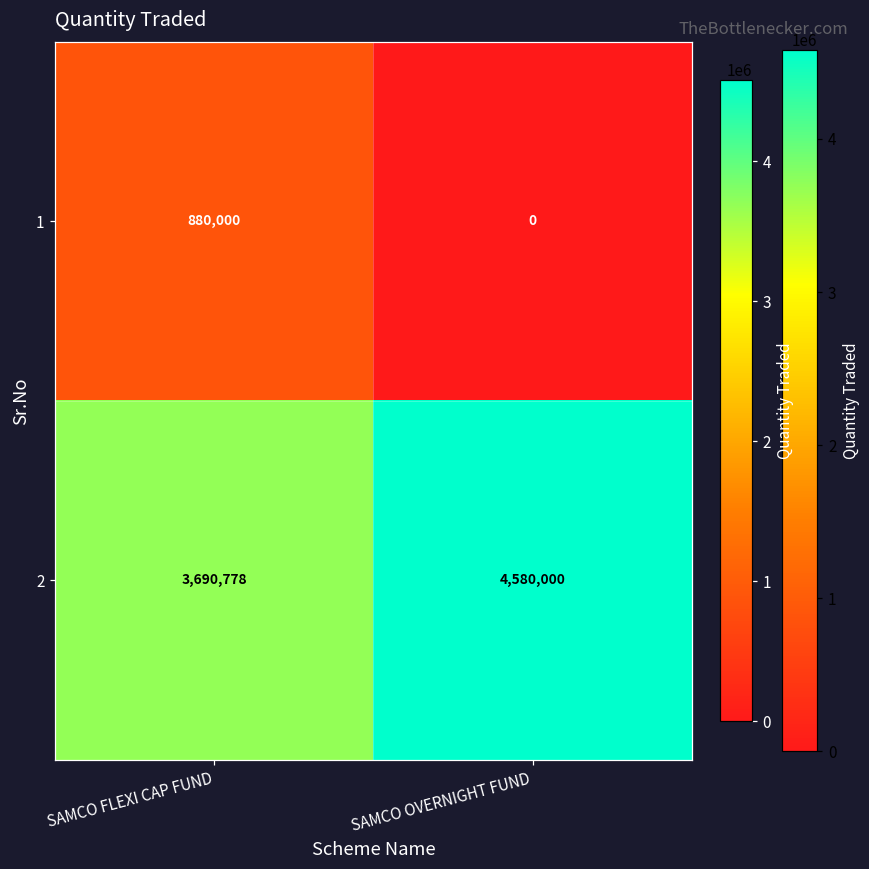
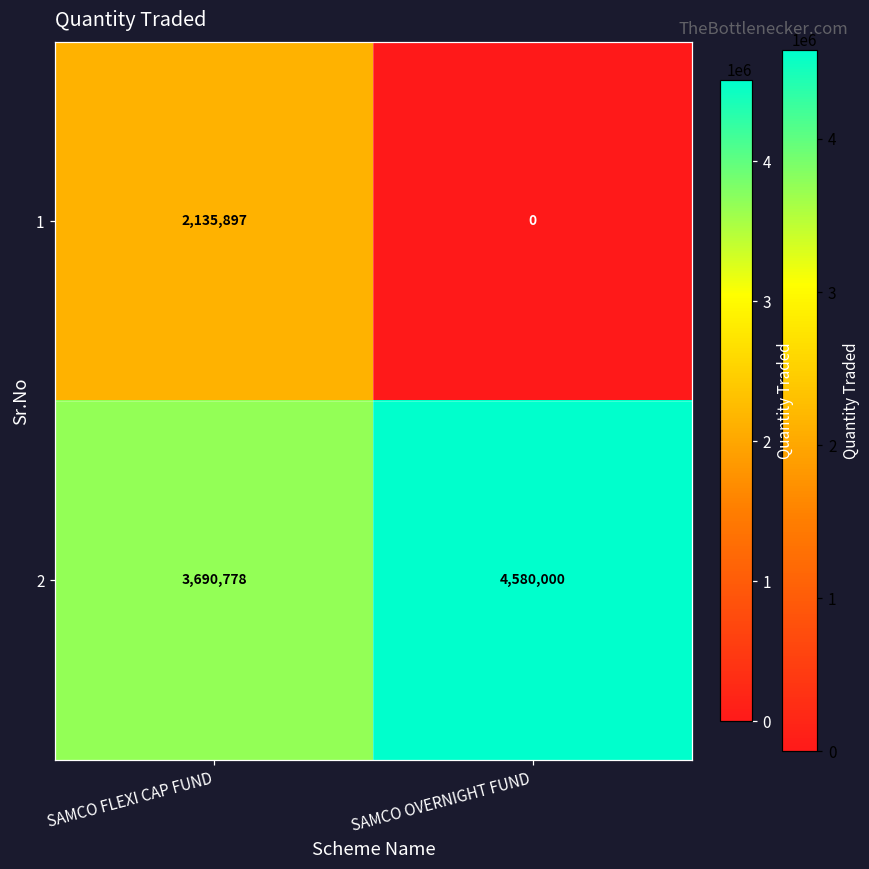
1, SAMCO FLEXI CAP FUND: 880,000 -> 2,135,897
